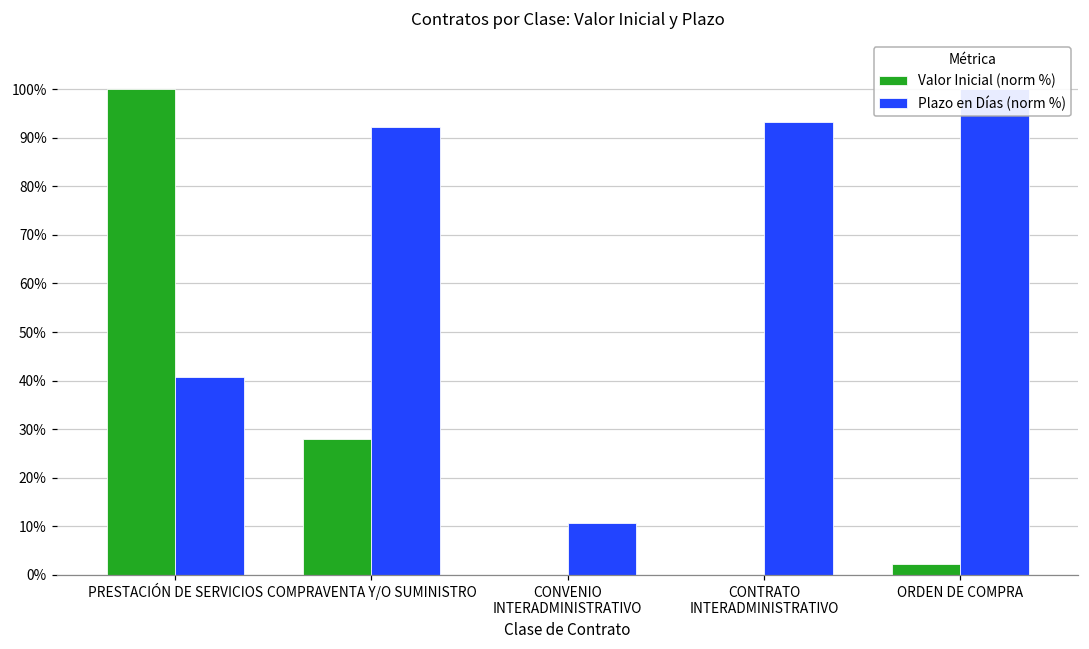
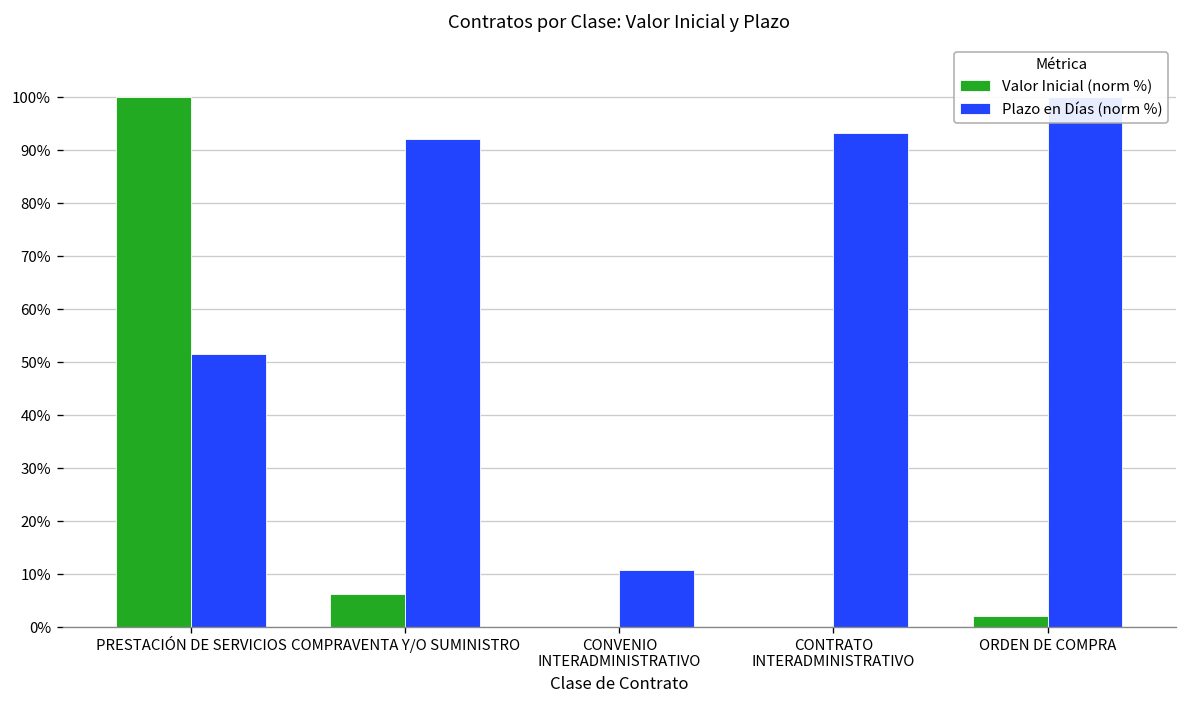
Plazo en Días (norm %), PRESTACIÓN DE SERVICIOS: 41% -> 52%
Valor Inicial (norm %), COMPRAVENTA Y/O SUMINISTRO: 28% -> 6%
